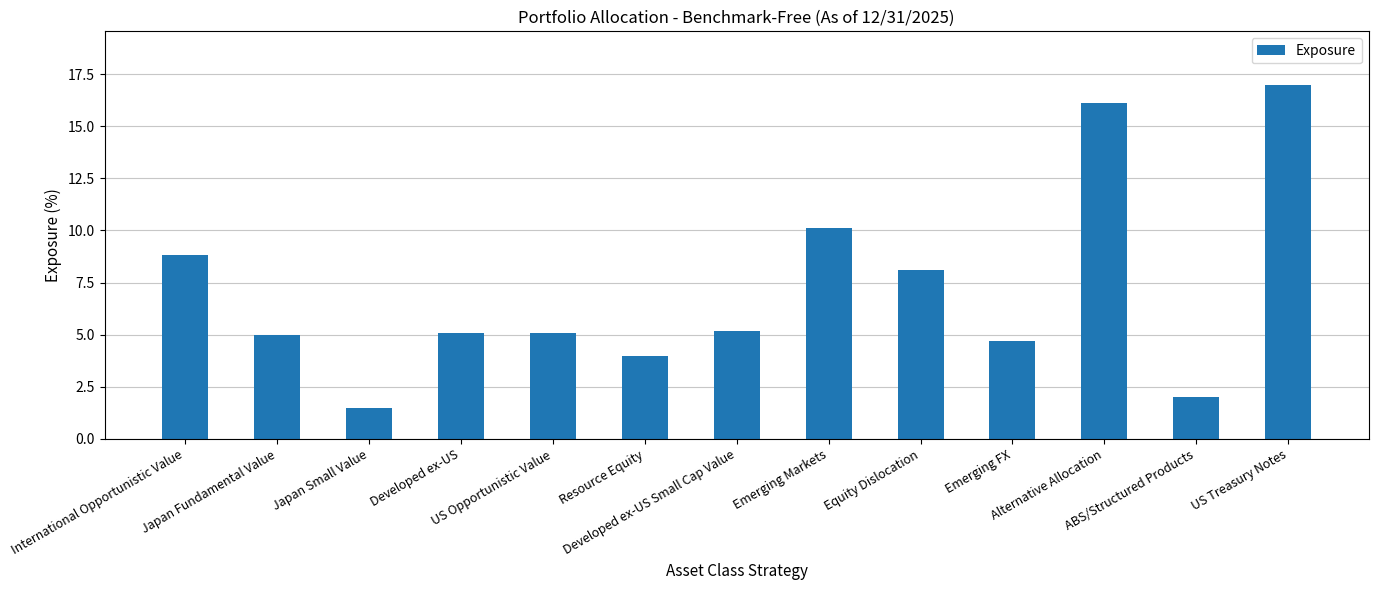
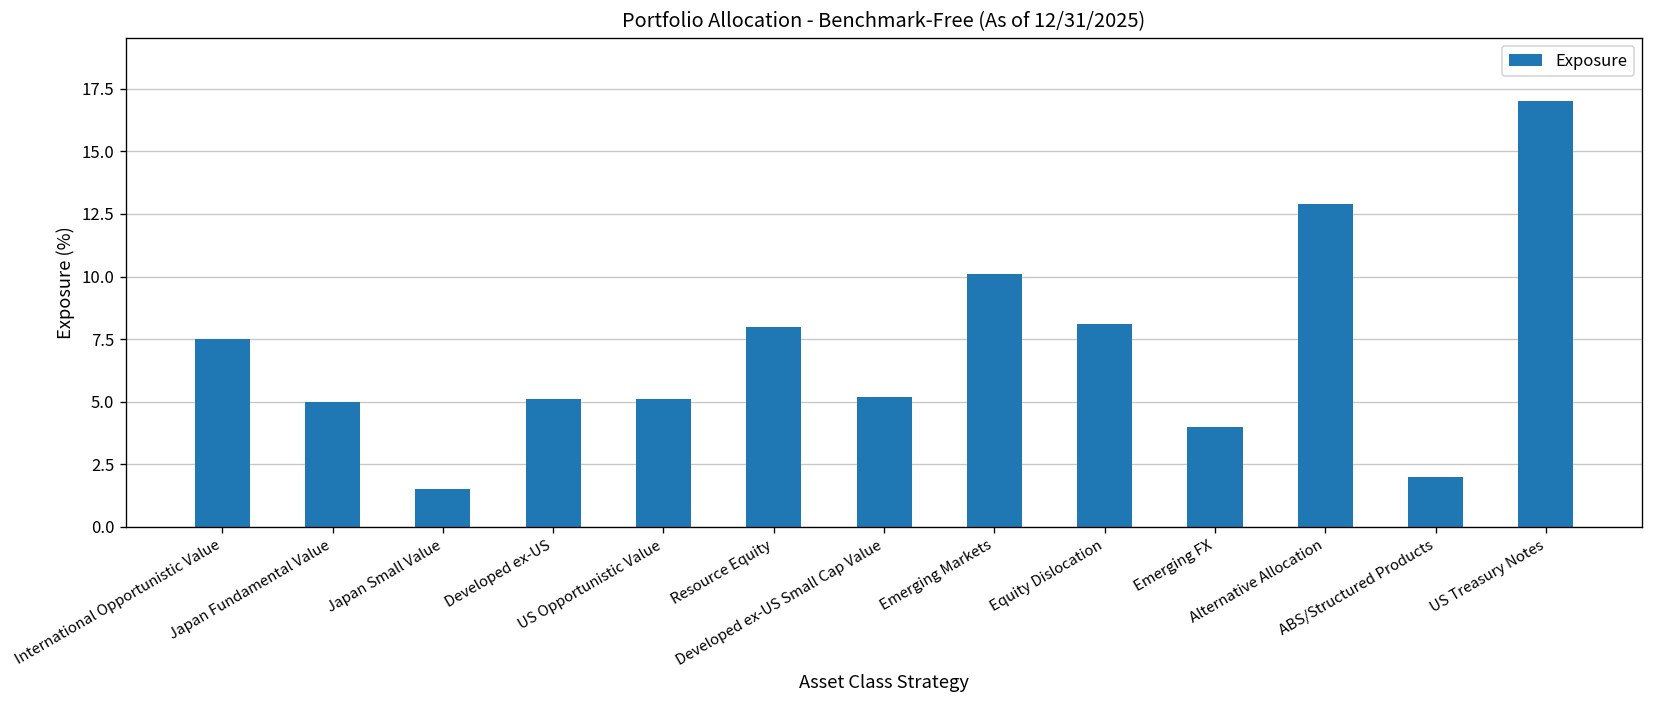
International Opportunistic Value: 8.8 -> 7.5
Resource Equity: 4 -> 8
Emerging FX: 4.7 -> 4.0
Alternative Allocation: 16.1 -> 12.9
